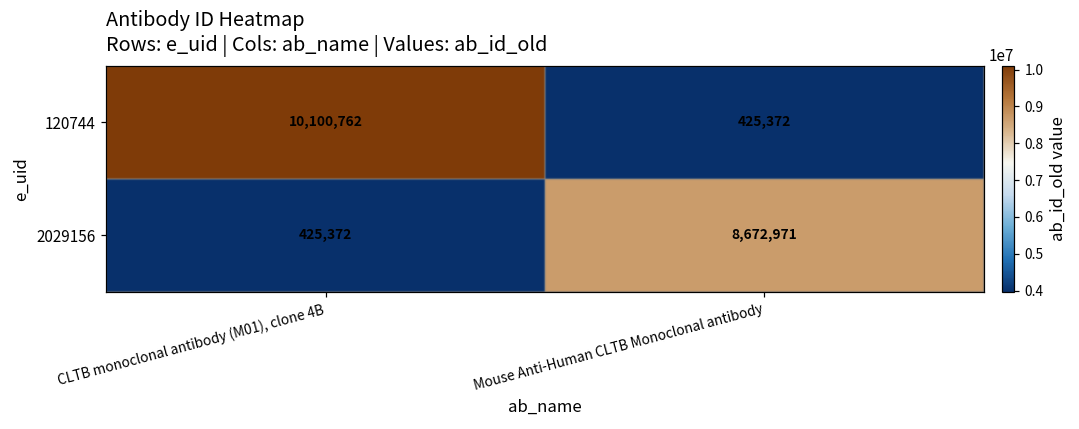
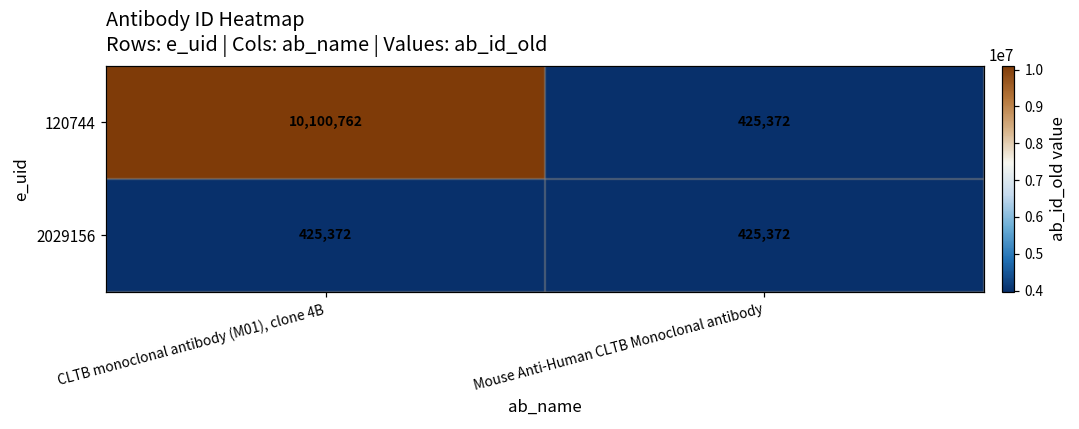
2029156, Mouse Anti-Human CLTB Monoclonal antibody: 8,672,971 -> 425,372
